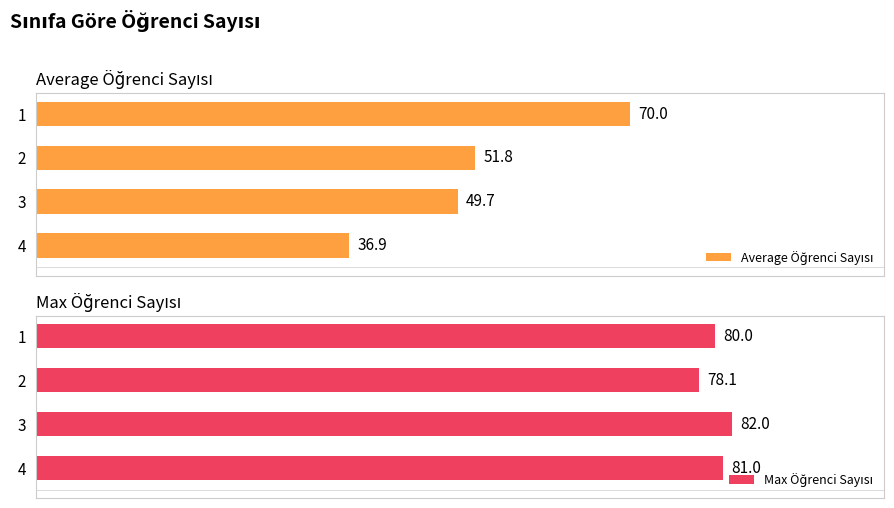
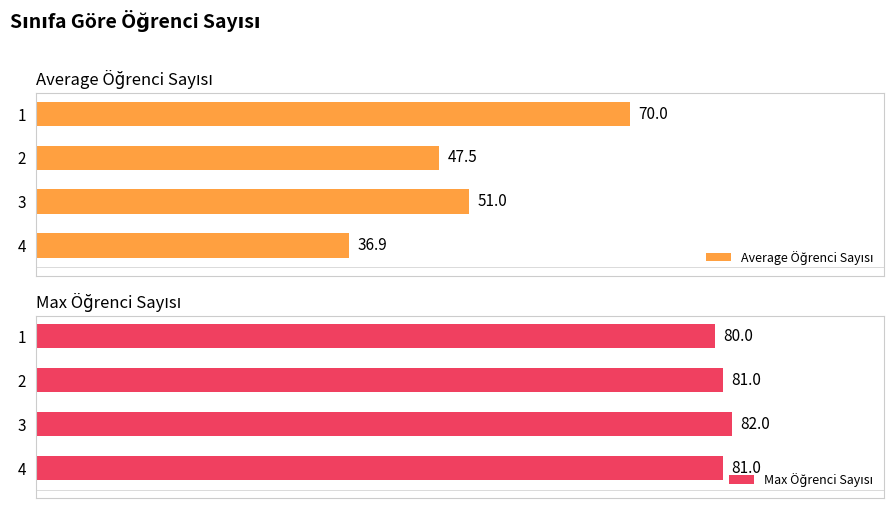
Average Öğrenci Sayısı, 2: 51.8 -> 47.5
Average Öğrenci Sayısı, 3: 49.7 -> 51.0
Max Öğrenci Sayısı, 2: 78.1 -> 81.0
